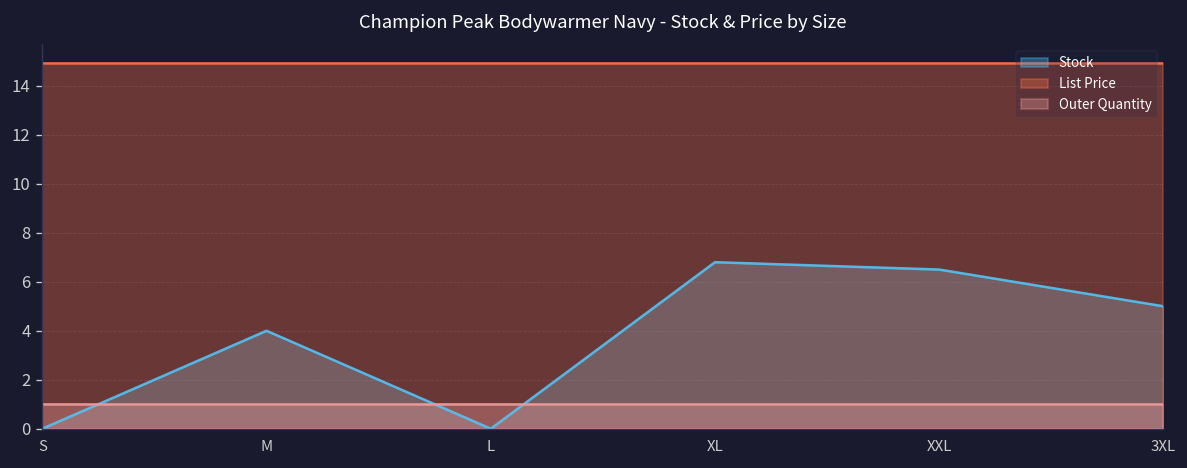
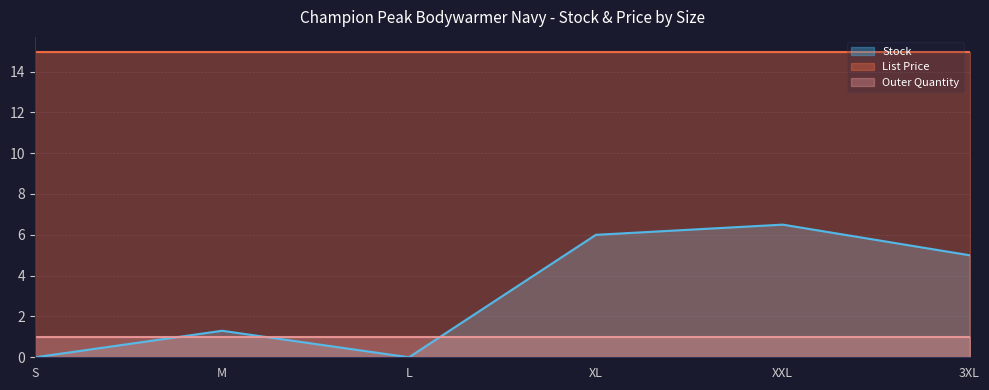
Stock, M: 4.0 -> 1.3
Stock, XL: 6.8 -> 6.0
